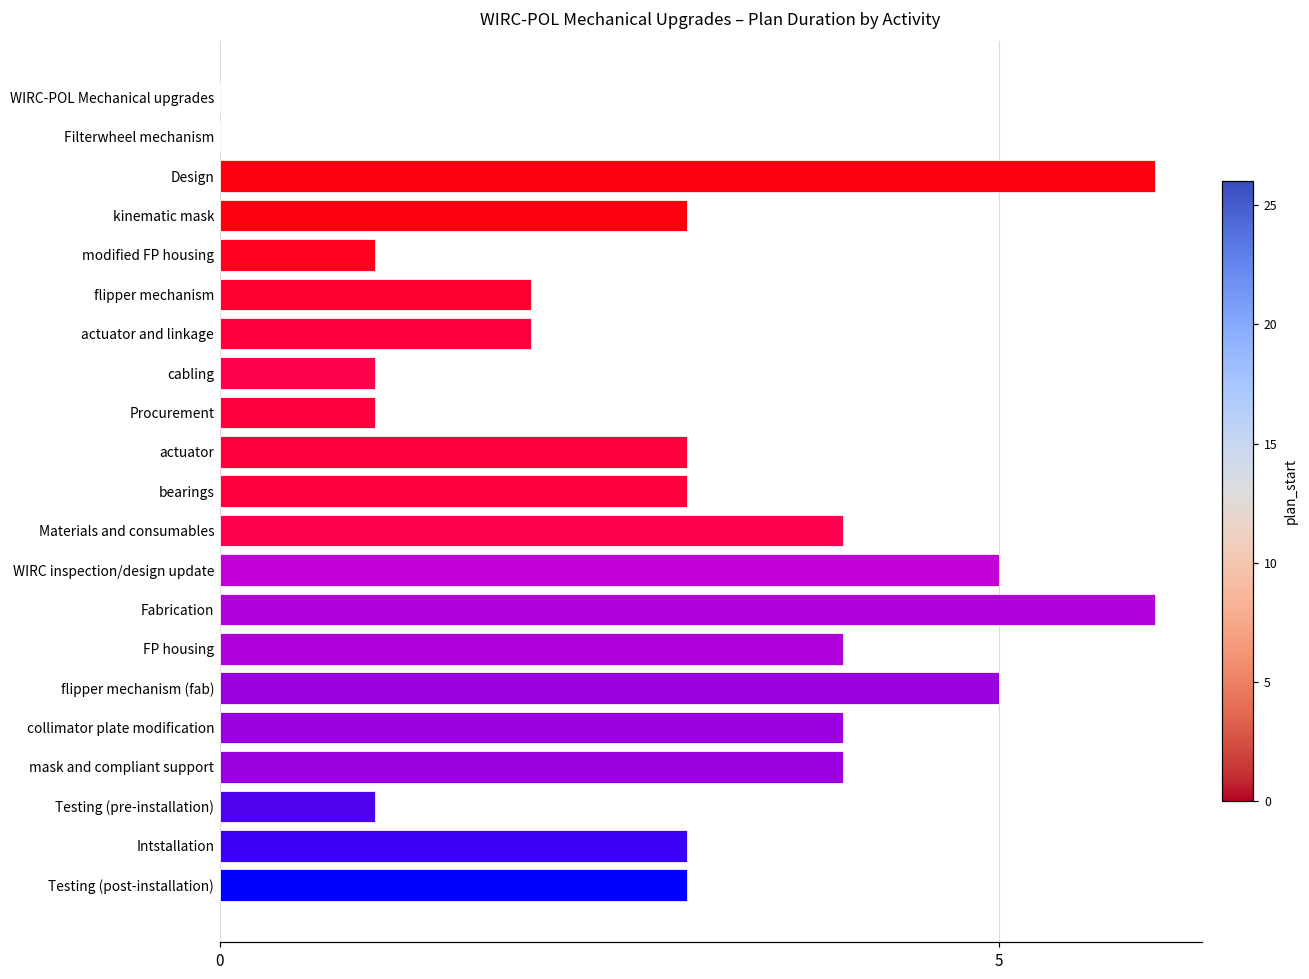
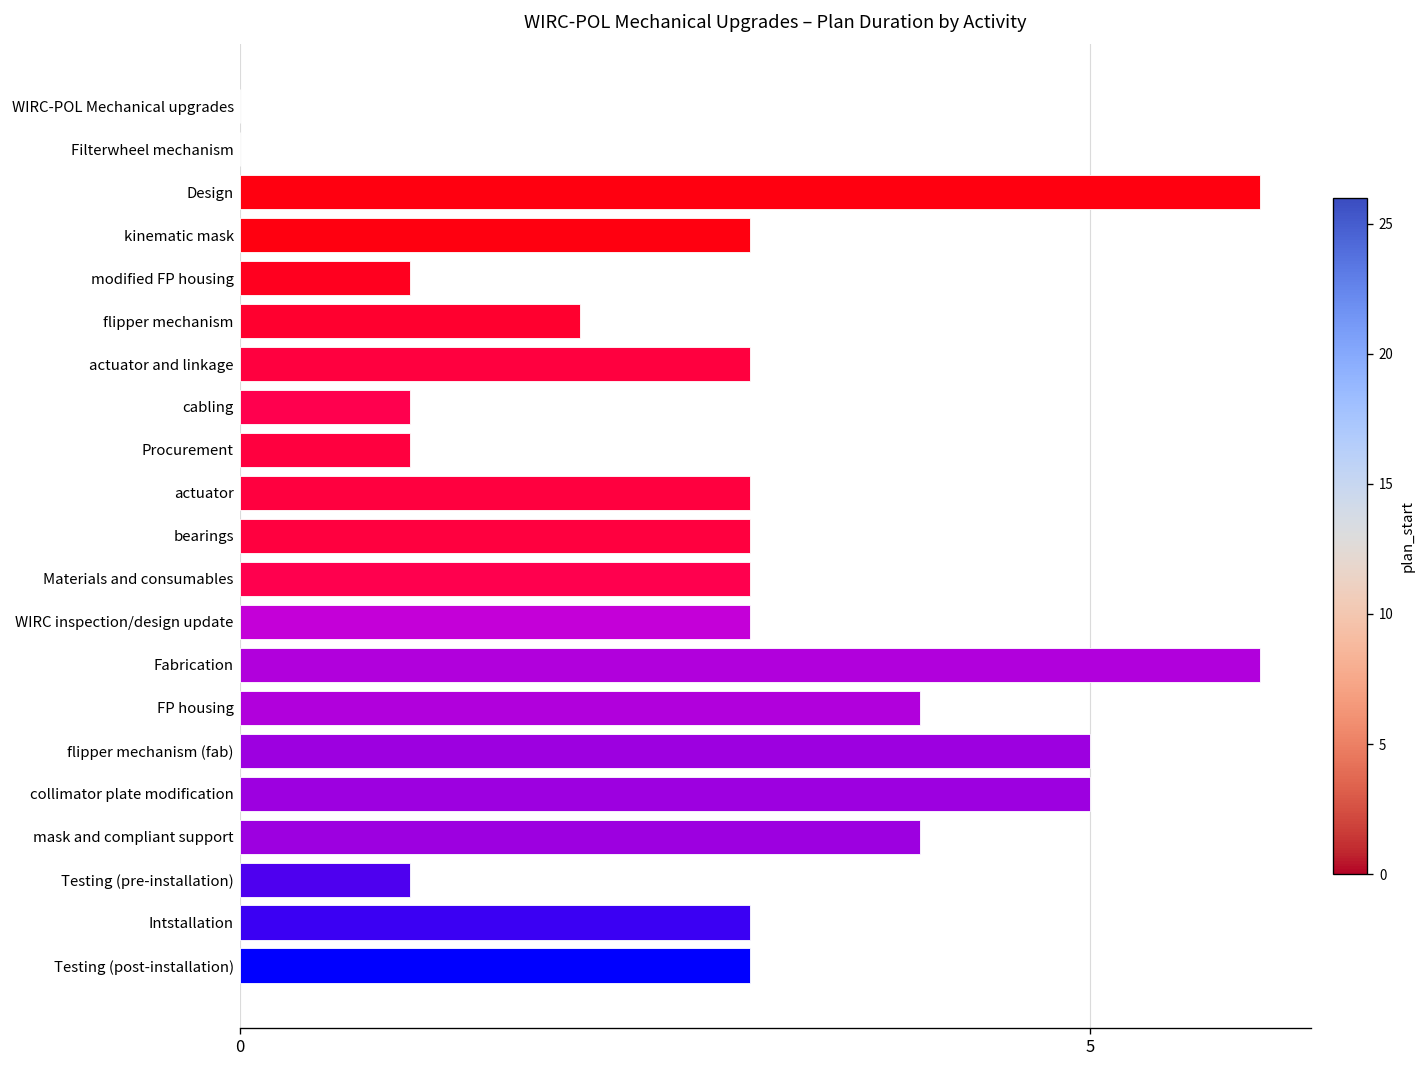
actuator and linkage: 2 -> 3
Materials and consumables: 4 -> 3
WIRC inspection/design update: 5 -> 3
collimator plate modification: 4 -> 5
